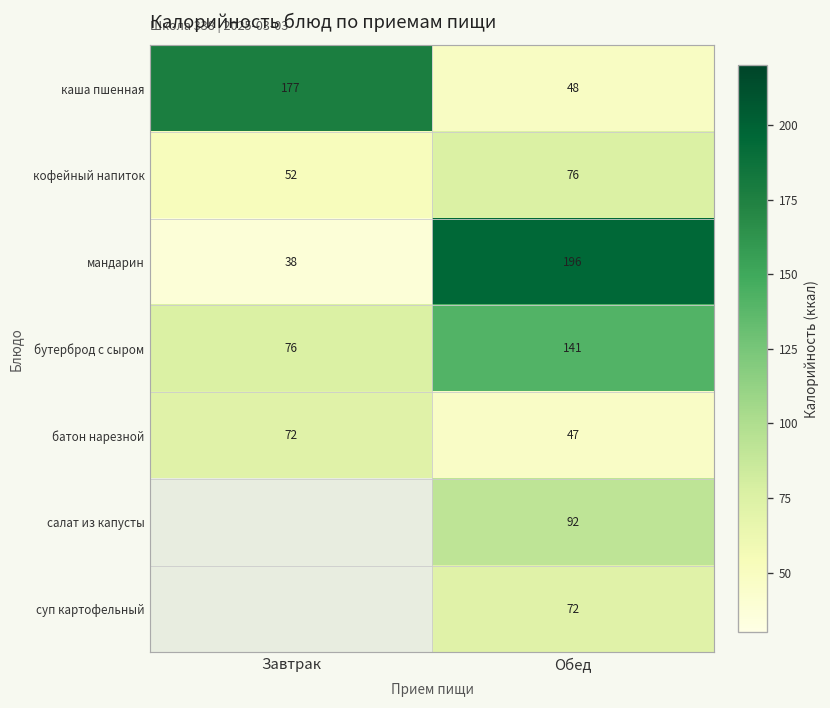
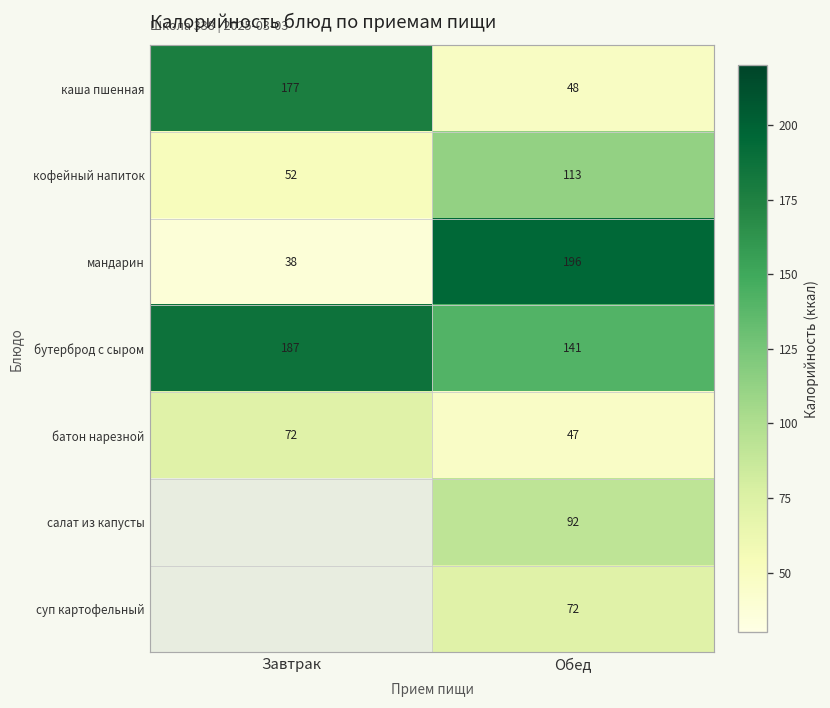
кофейный напиток, Обед: 76 -> 113
бутерброд с сыром, Завтрак: 76 -> 187
